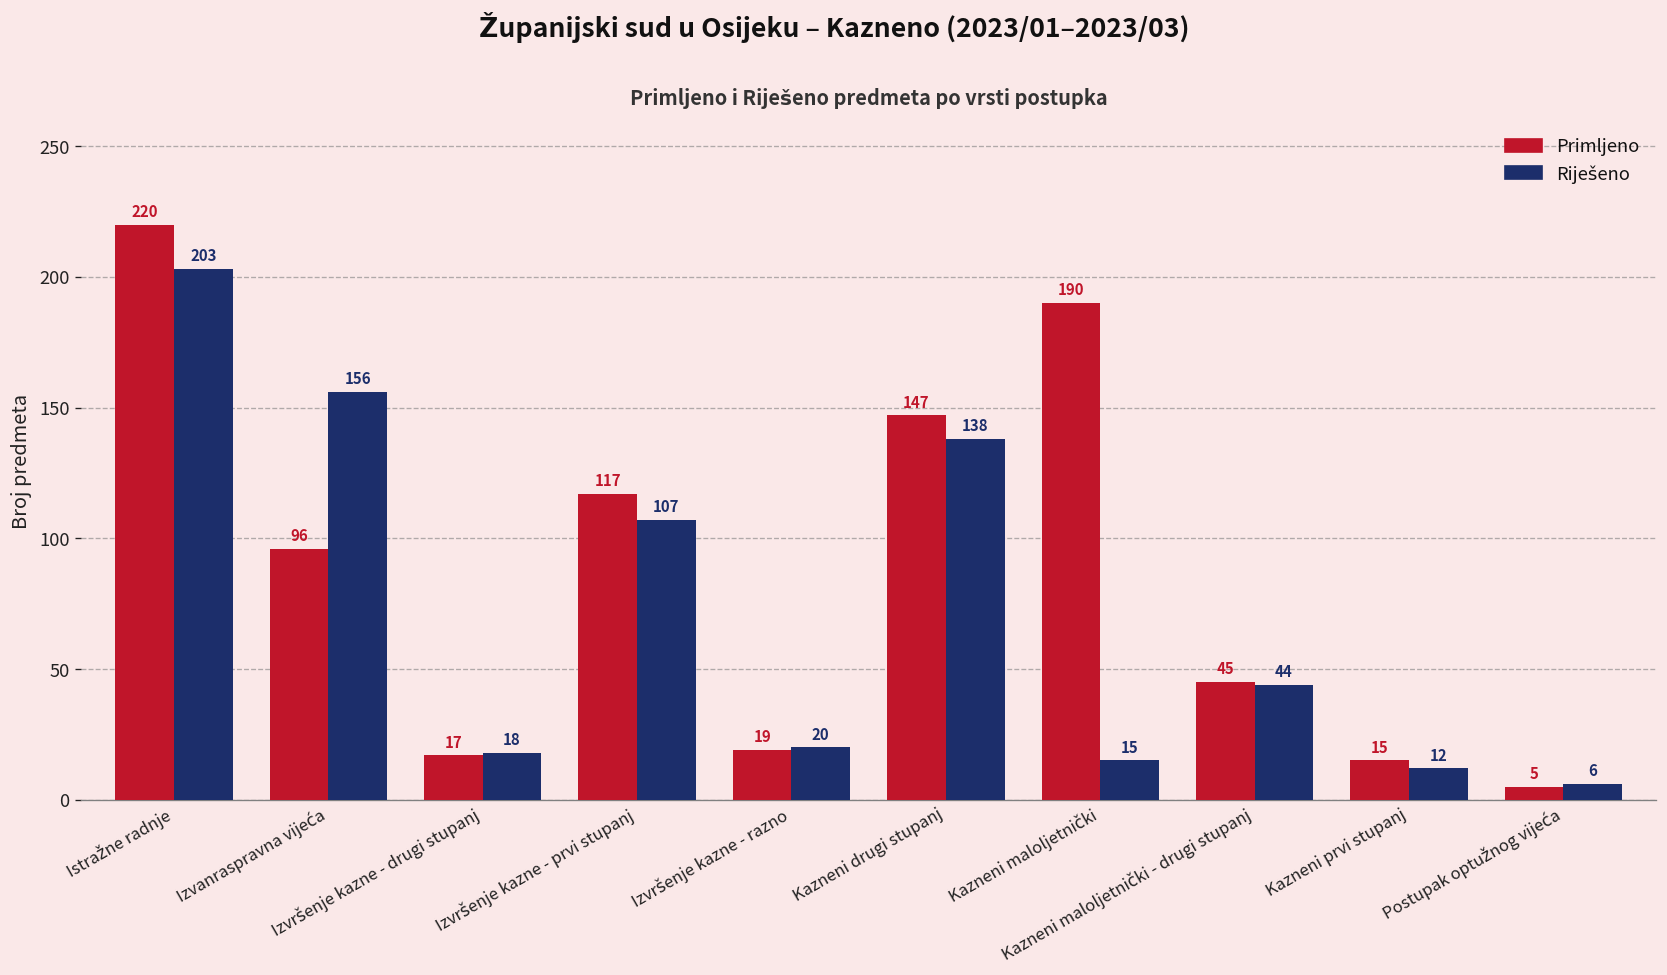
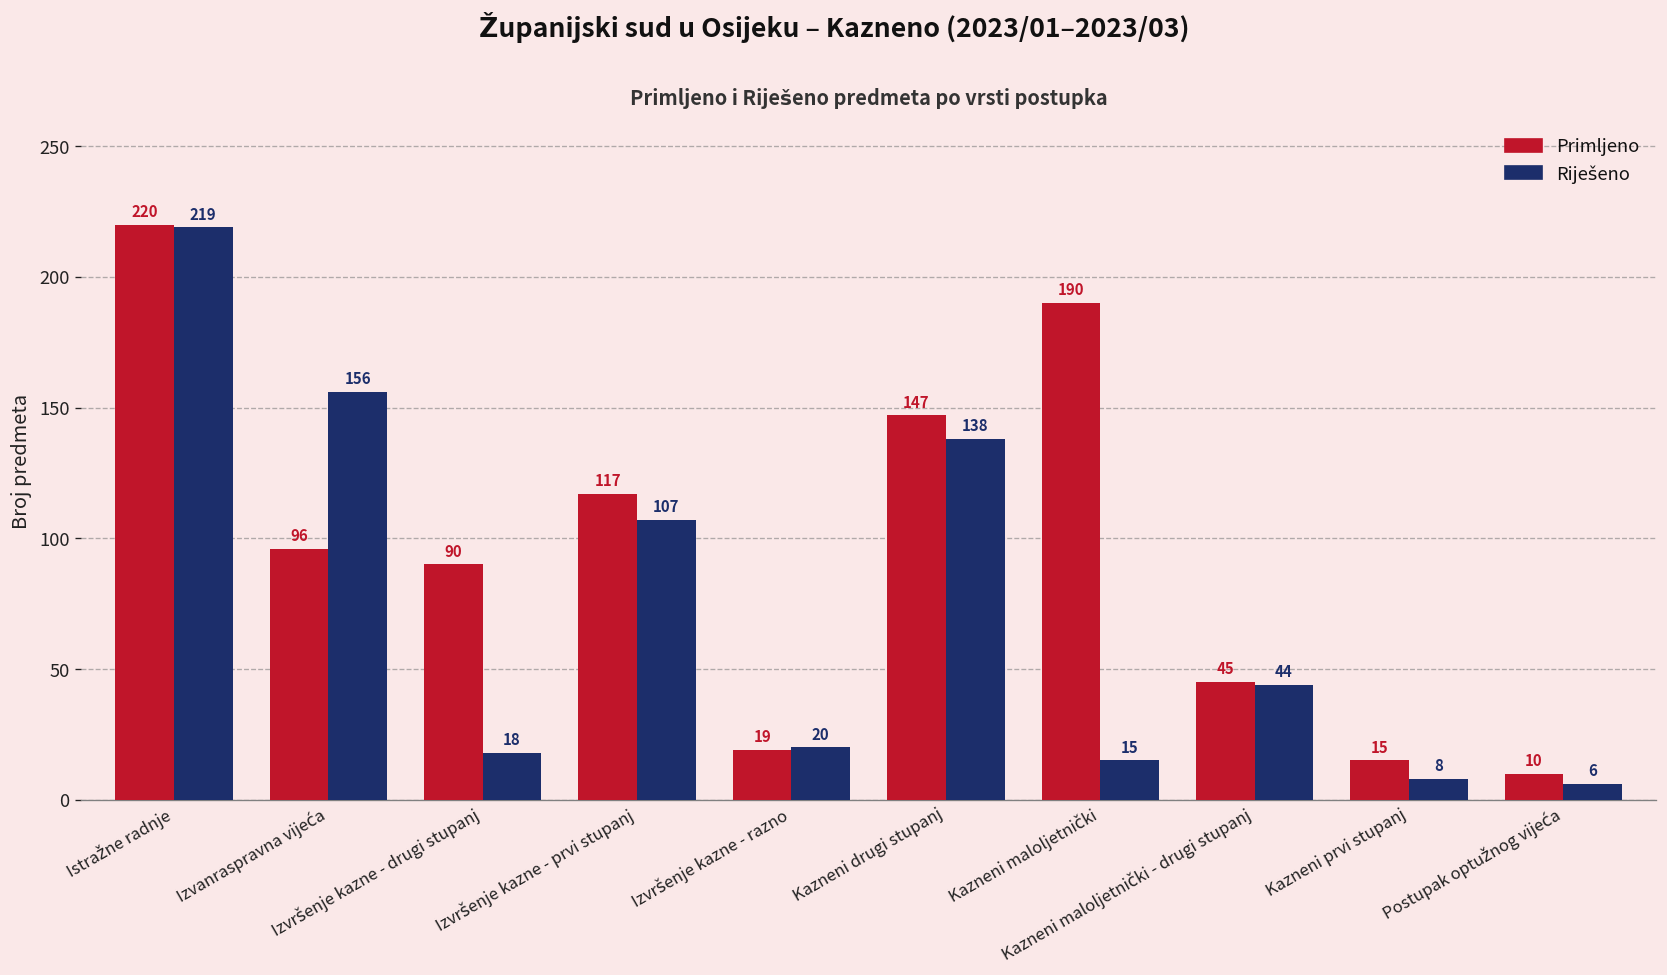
Riješeno, Istražne radnje: 203 -> 219
Primljeno, Izvršenje kazne - drugi stupanj: 17 -> 90
Riješeno, Kazneni prvi stupanj: 12 -> 8
Primljeno, Postupak optužnog vijeća: 5 -> 10
